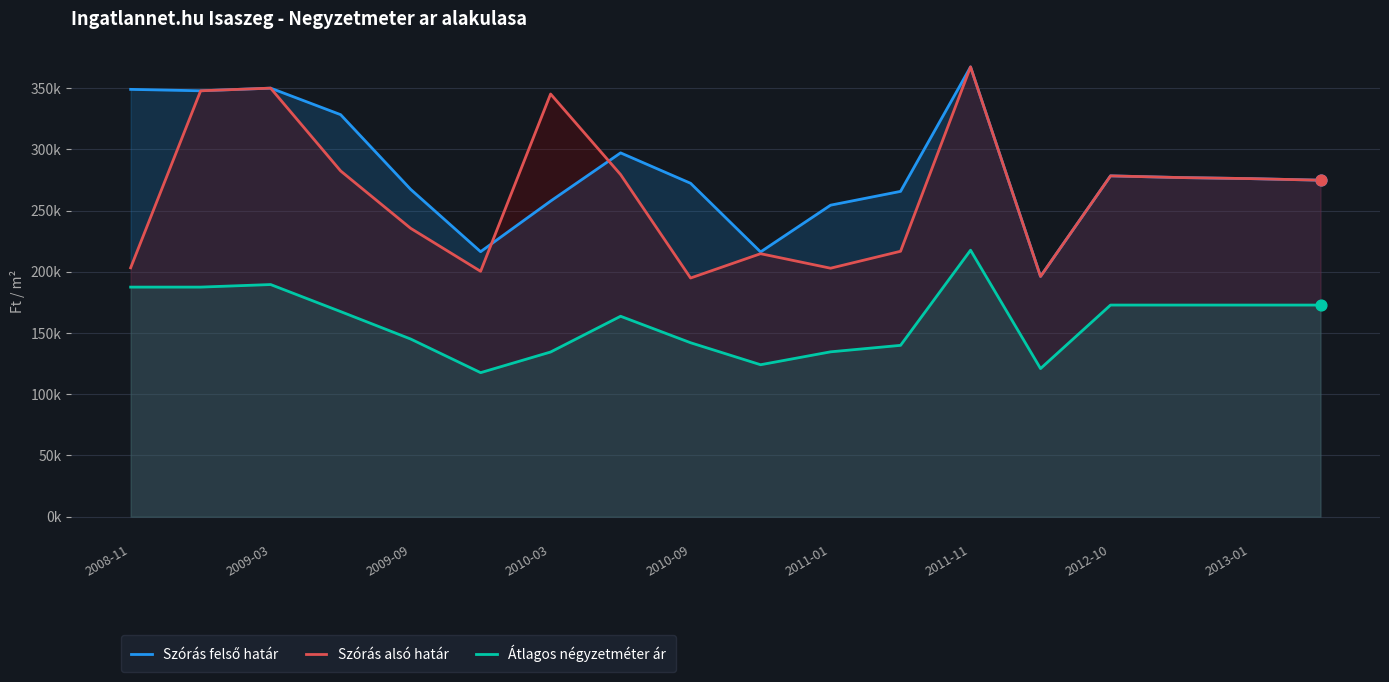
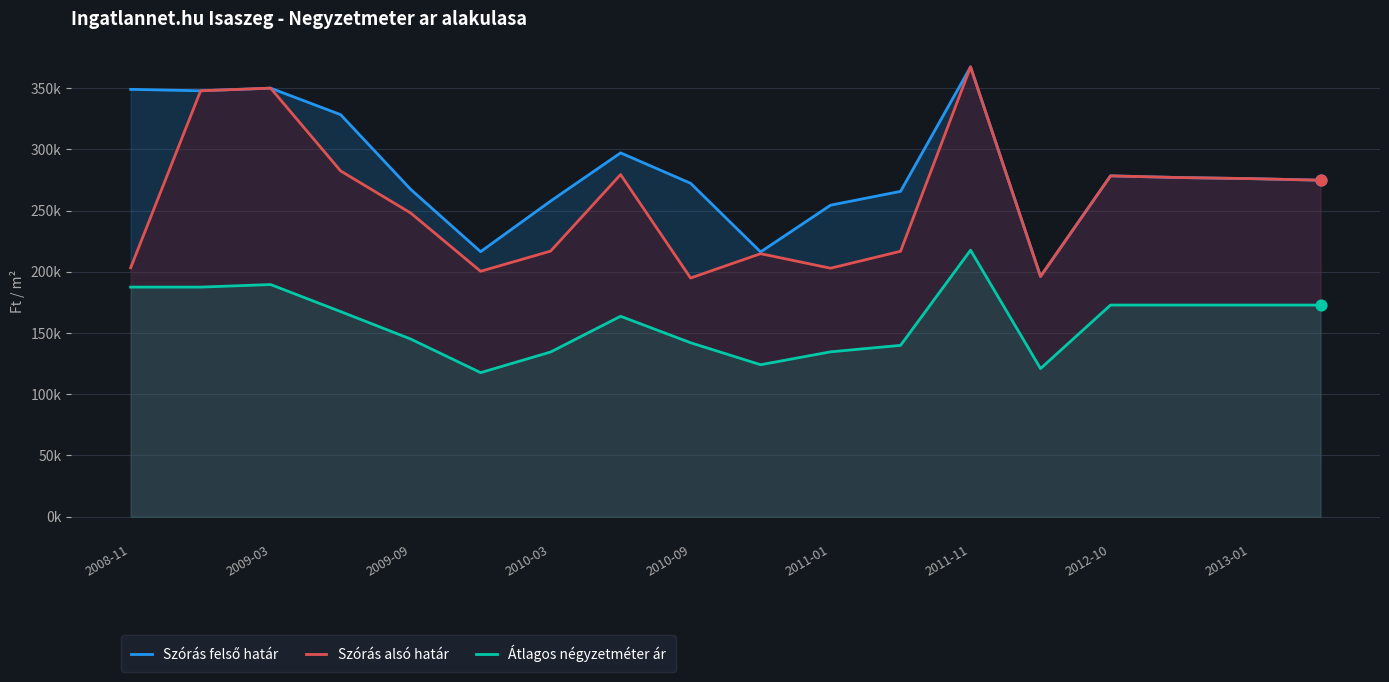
Szórás alsó határ, 2009-09: 236000 -> 248000
Szórás alsó határ, 2010-03: 345000 -> 217000
